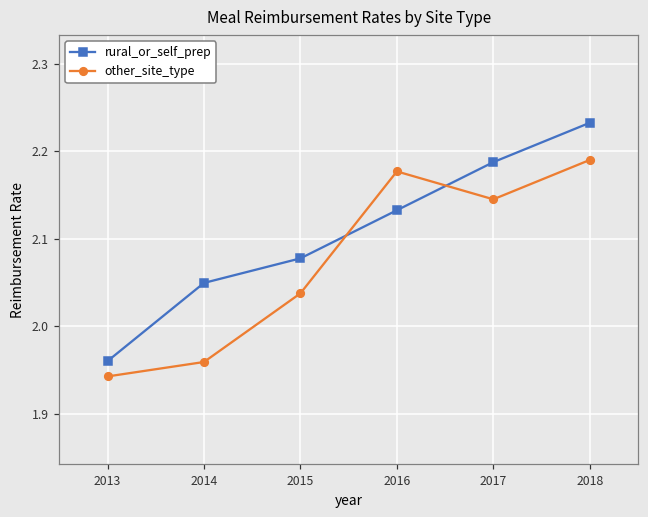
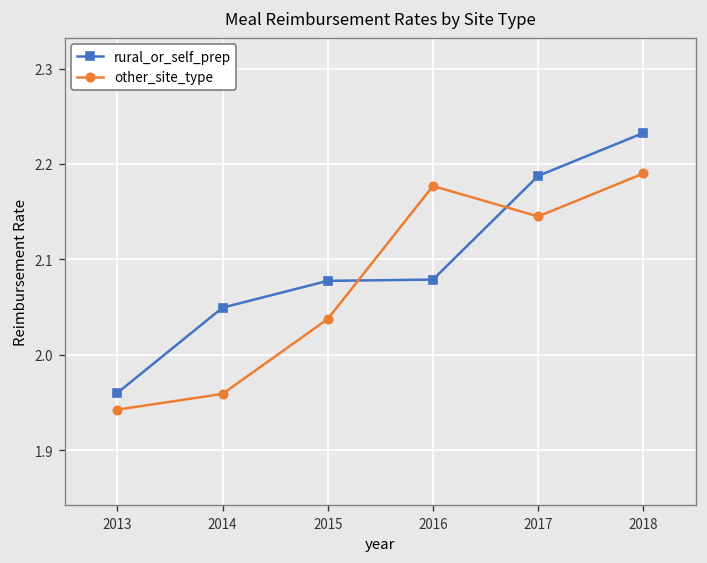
rural_or_self_prep, 2016: 2.13 -> 2.08
